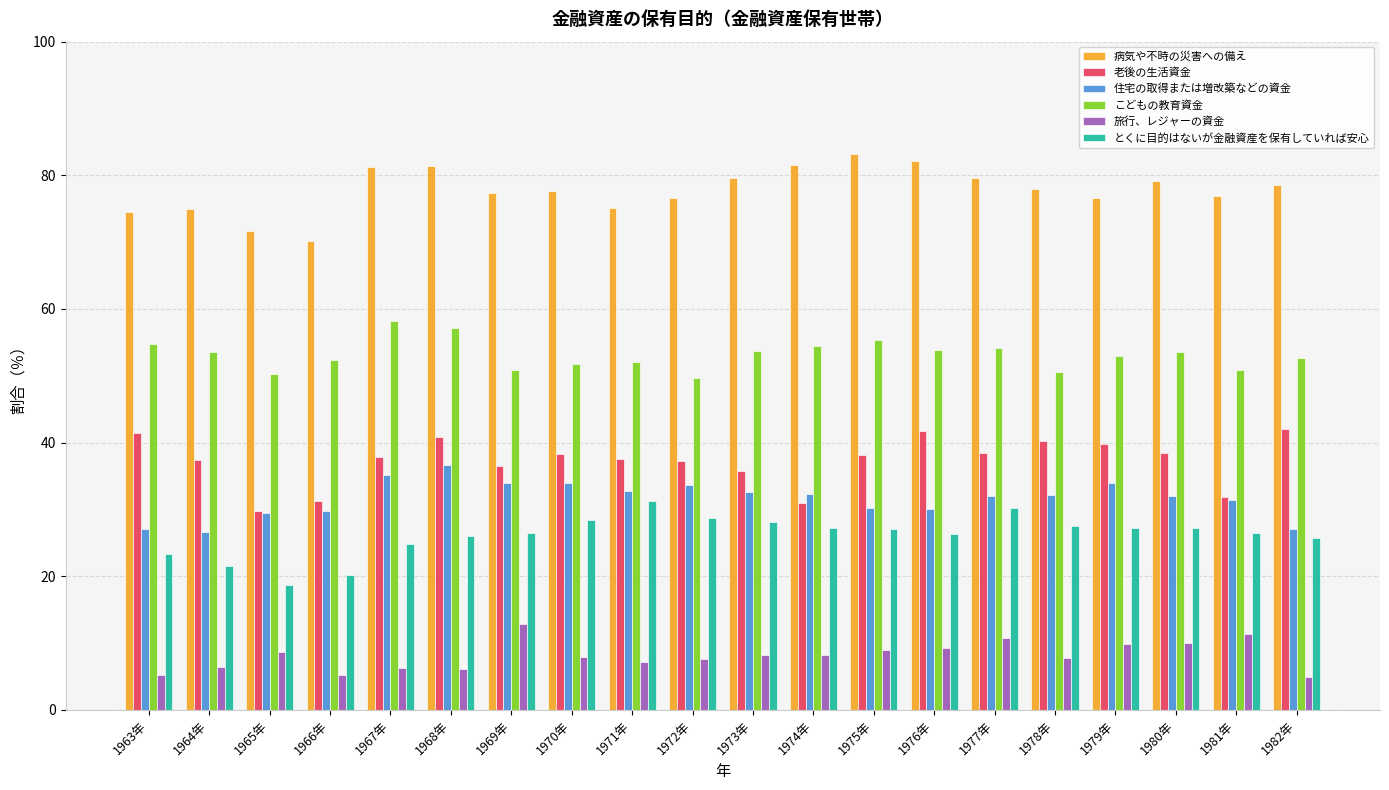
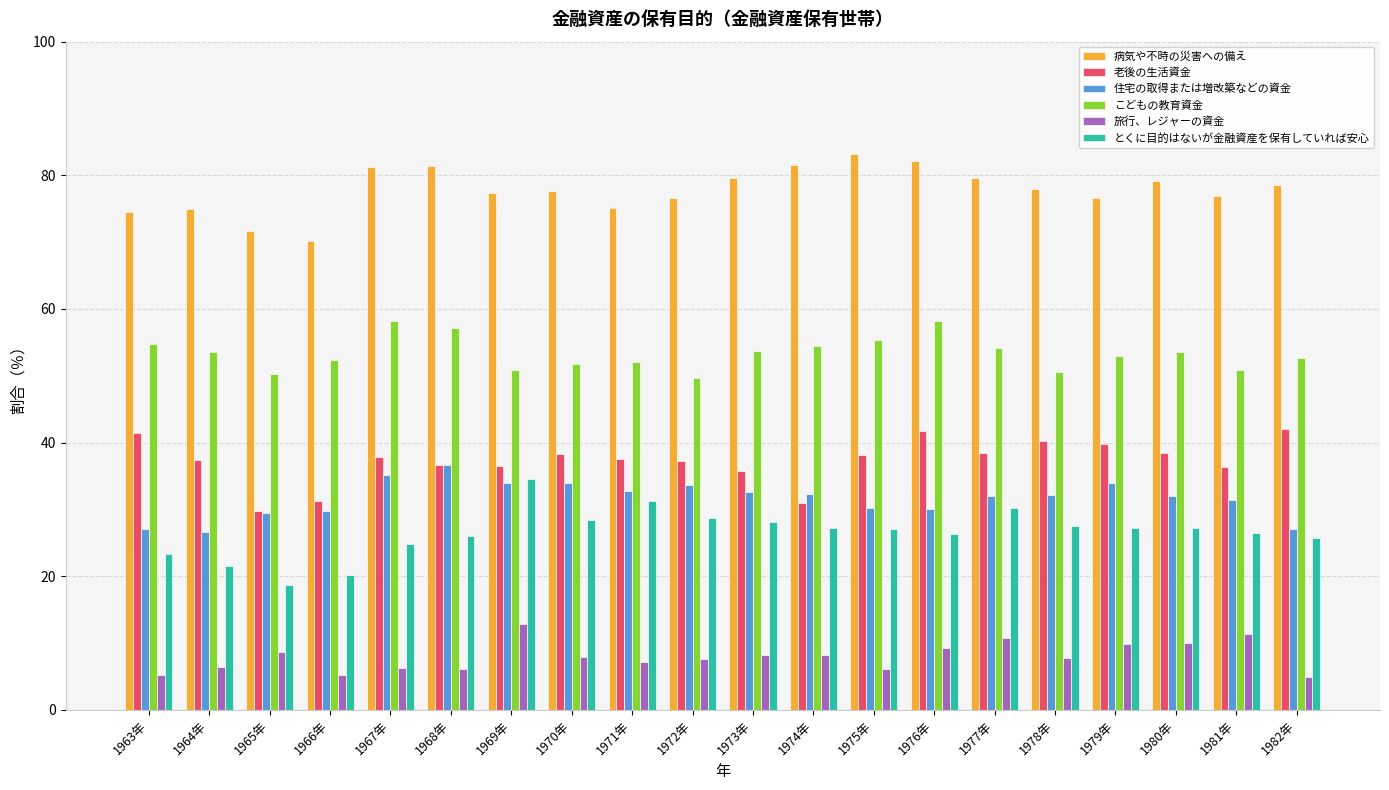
老後の生活資金, 1968年: 41 -> 37
とくに目的はないが金融資産を保有していれば安心, 1969年: 27 -> 35
旅行、レジャーの資金, 1975年: 9 -> 6
こどもの教育資金, 1976年: 54 -> 58
老後の生活資金, 1981年: 32 -> 36
